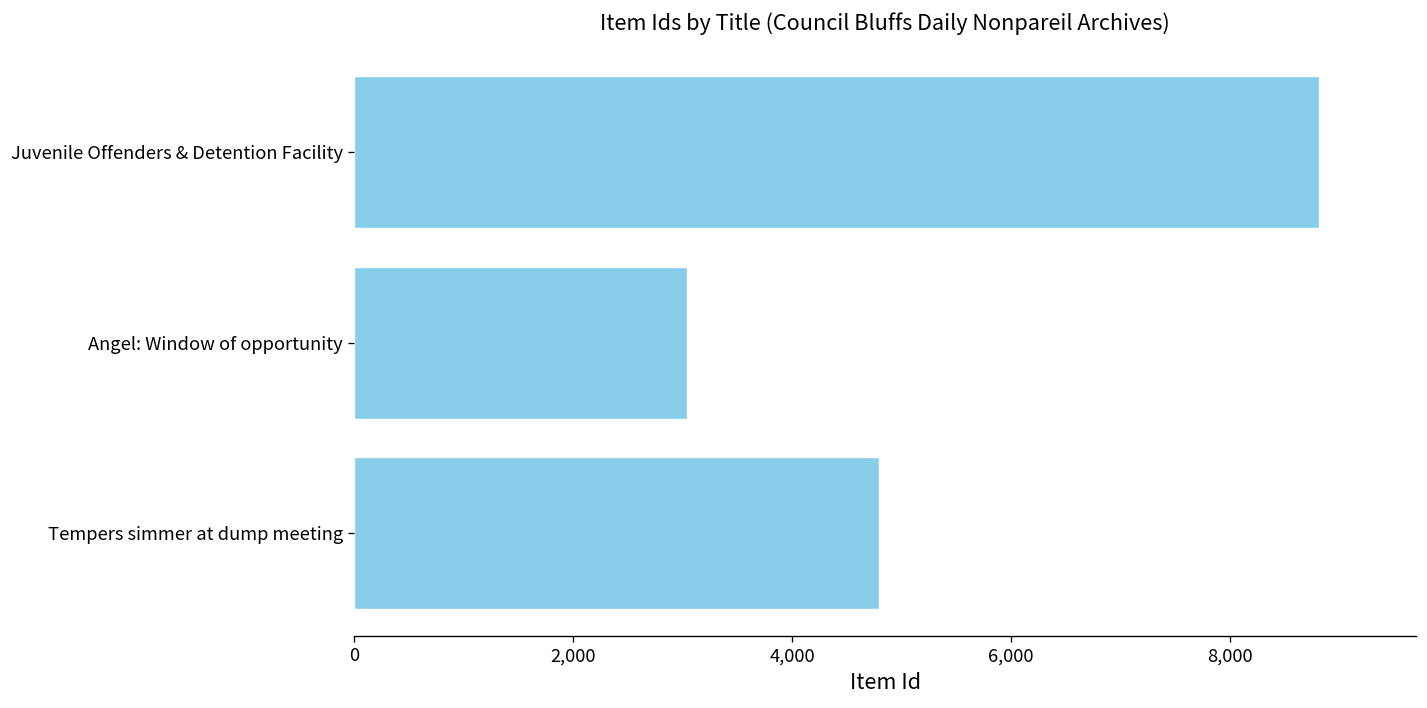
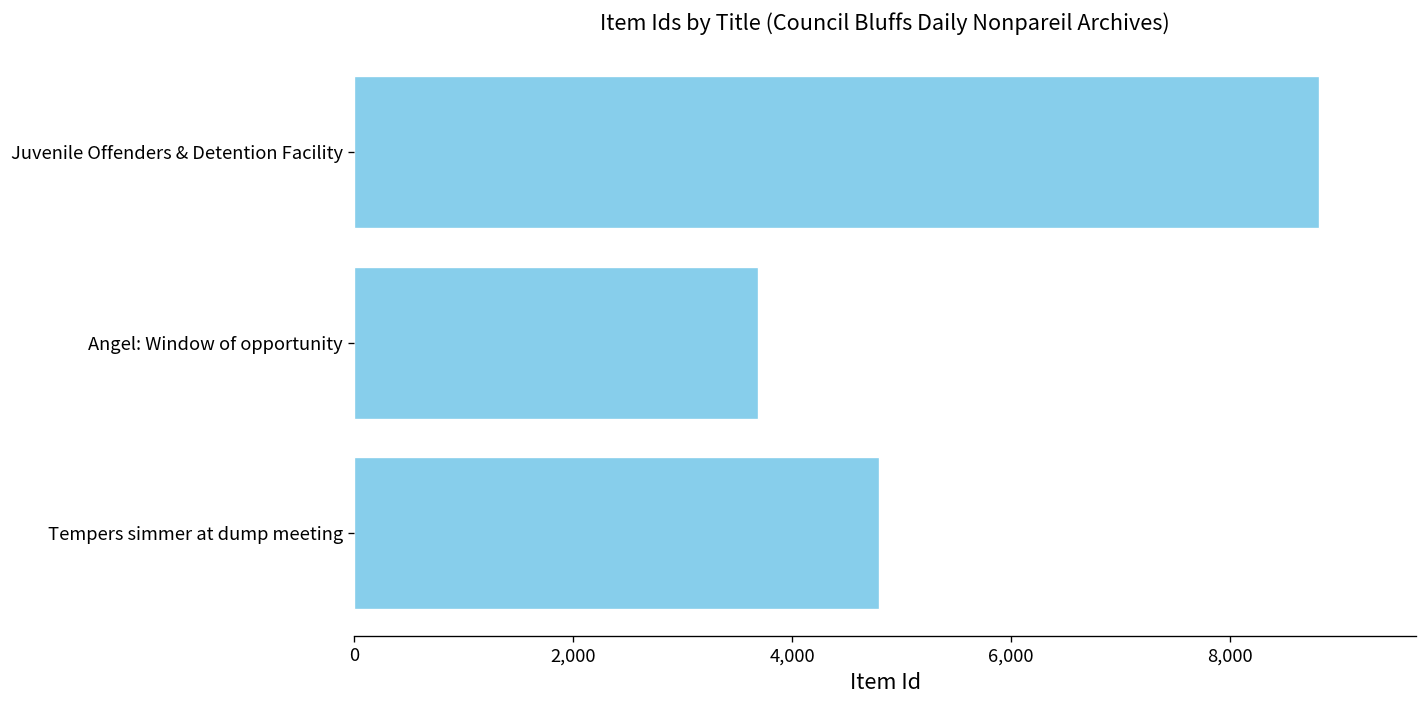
Angel: Window of opportunity: 3,000 -> 3,700
